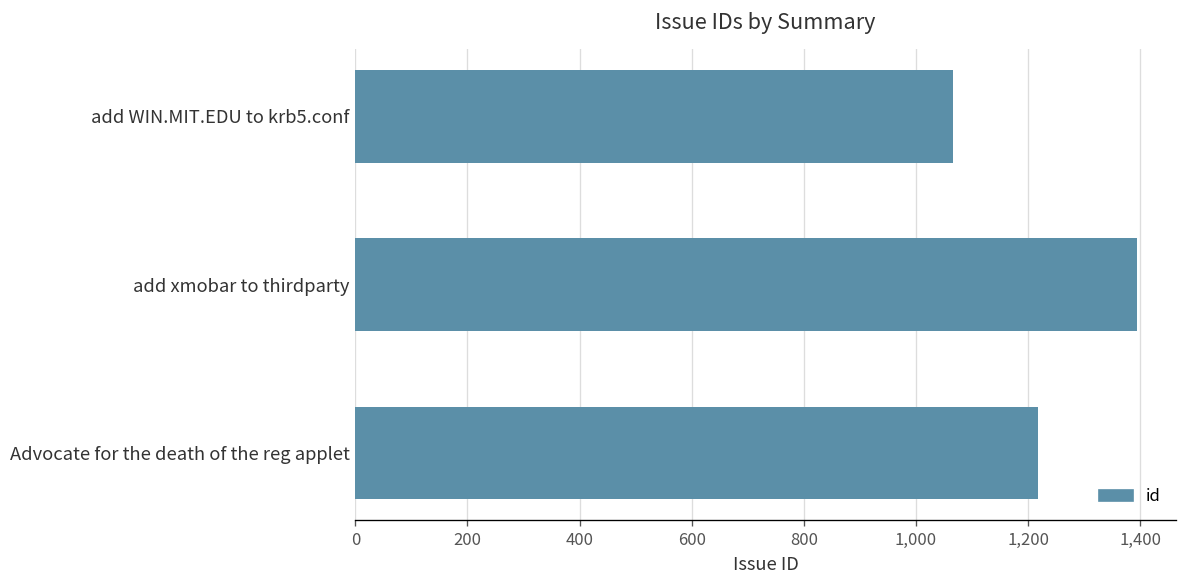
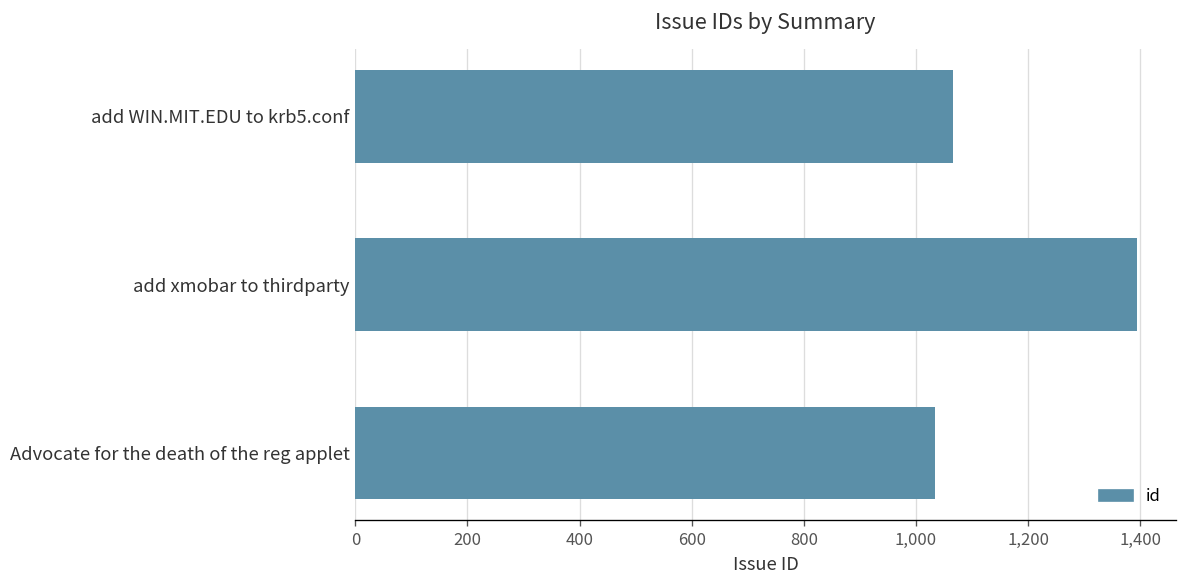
Advocate for the death of the reg applet: 1,220 -> 1,030
